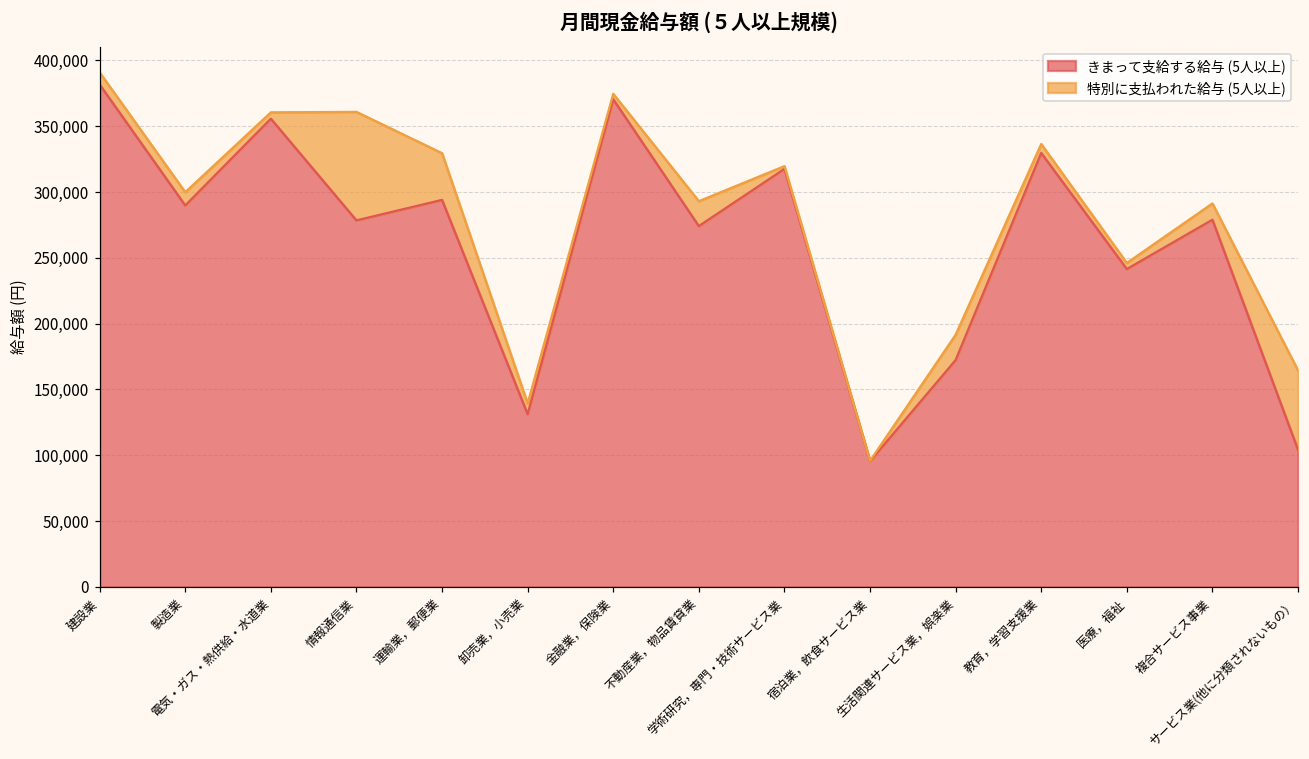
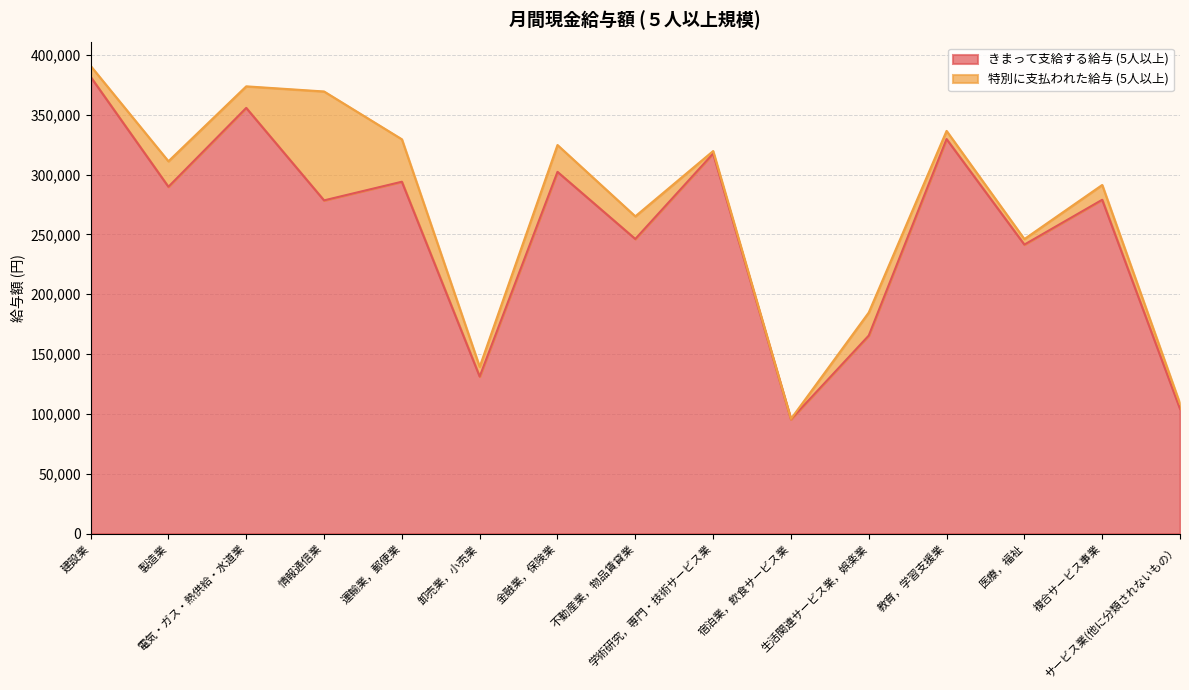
特別に支払われた給与 (5人以上), 製造業: 10,000 -> 21,000
特別に支払われた給与 (5人以上), 電気・ガス・熱供給・水道業: 5,000 -> 18,000
特別に支払われた給与 (5人以上), 情報通信業: 82,000 -> 91,000
きまって支給する給与 (5人以上), 金融業，保険業: 370,000 -> 302,000
特別に支払われた給与 (5人以上), 金融業，保険業: 4,000 -> 22,000
きまって支給する給与 (5人以上), 不動産業，物品賃貸業: 274,000 -> 246,000
きまって支給する給与 (5人以上), 生活関連サービス業，娯楽業: 172,000 -> 165,000
特別に支払われた給与 (5人以上), サービス業(他に分類されないもの）: 60,000 -> 4,000
